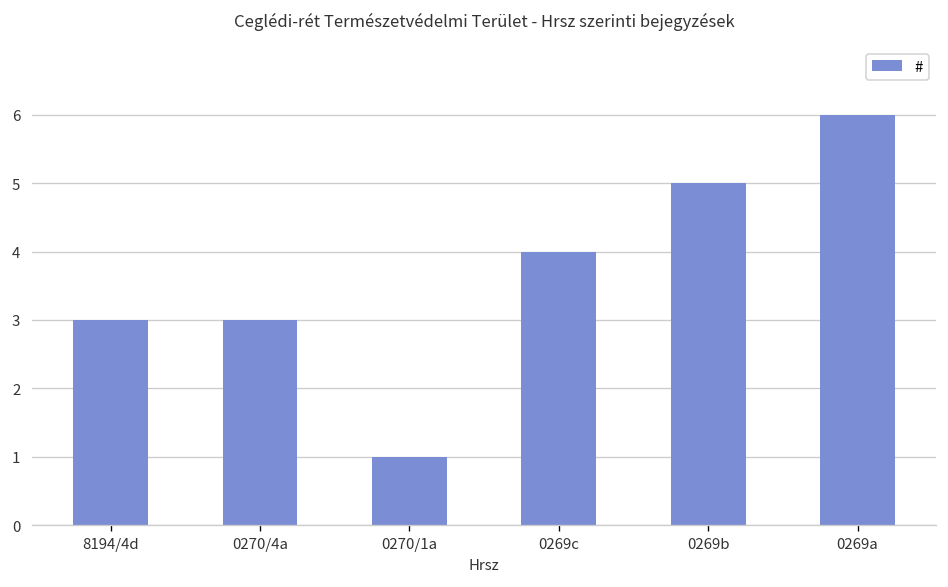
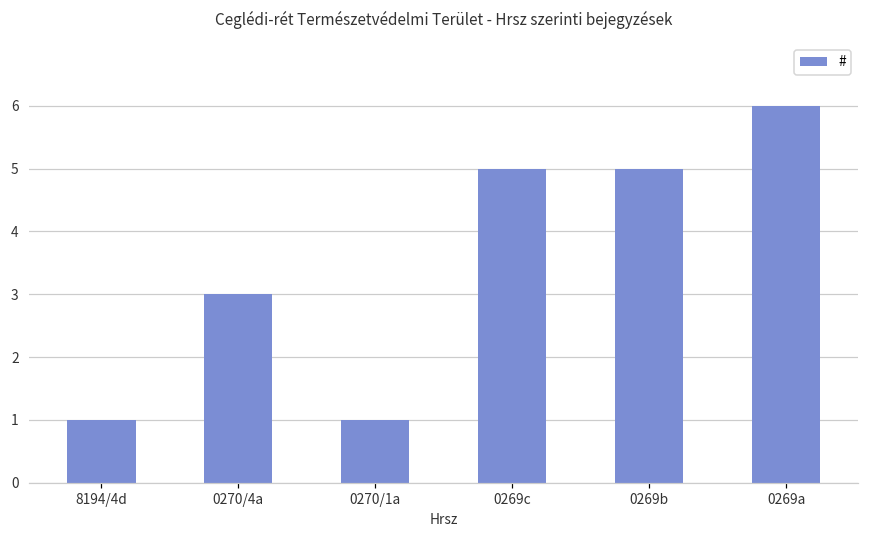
8194/4d: 3 -> 1
0269c: 4 -> 5
